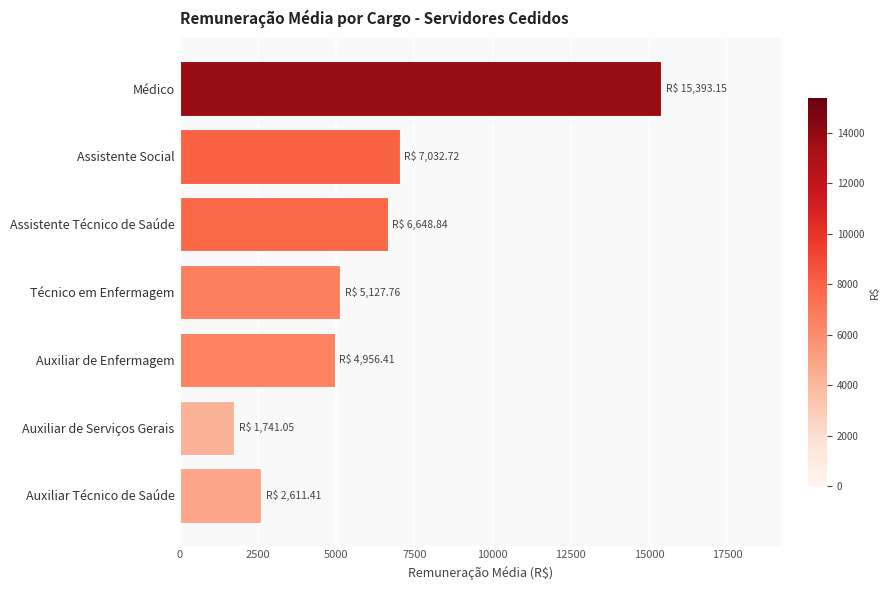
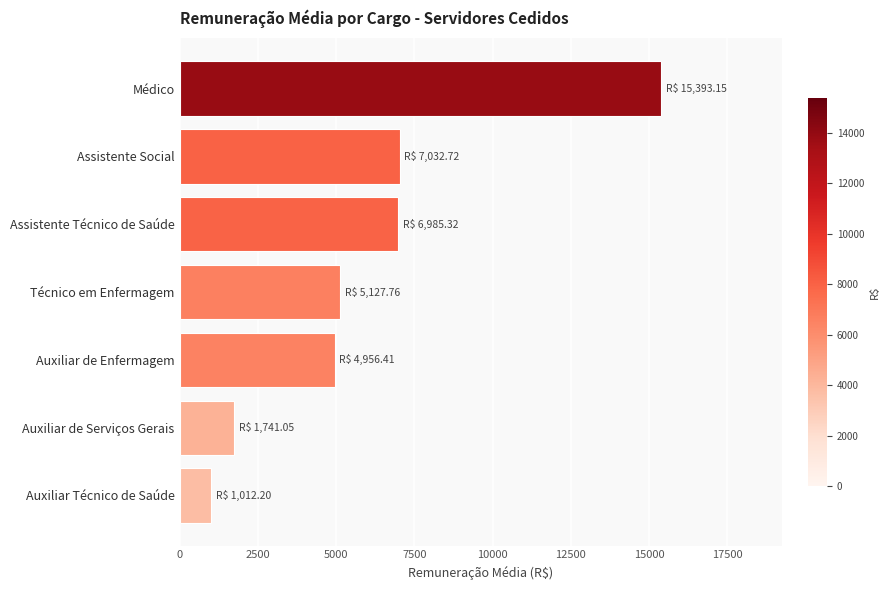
Assistente Técnico de Saúde: 6,648.84 -> 6,985.32
Auxiliar Técnico de Saúde: 2,611.41 -> 1,012.20
